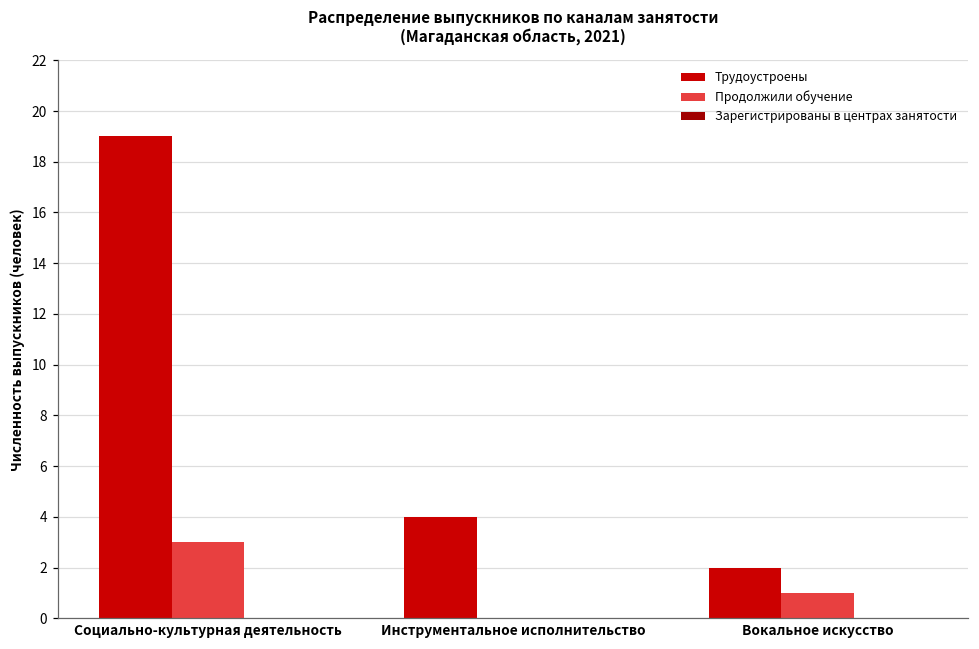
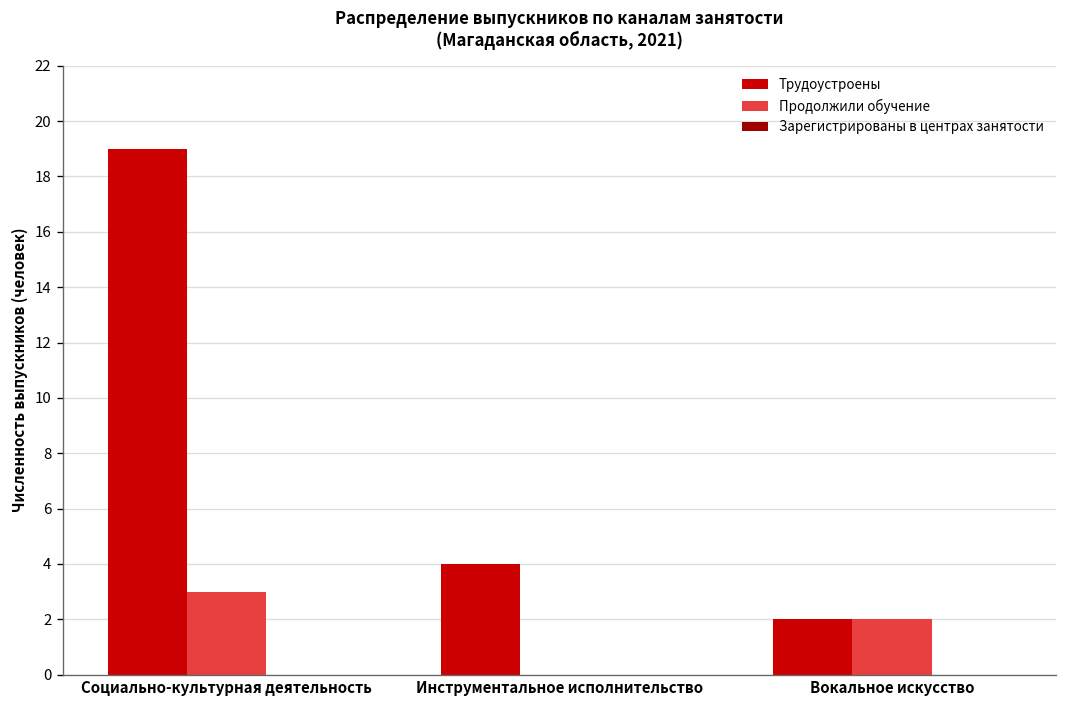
Продолжили обучение, Вокальное искусство: 1 -> 2
